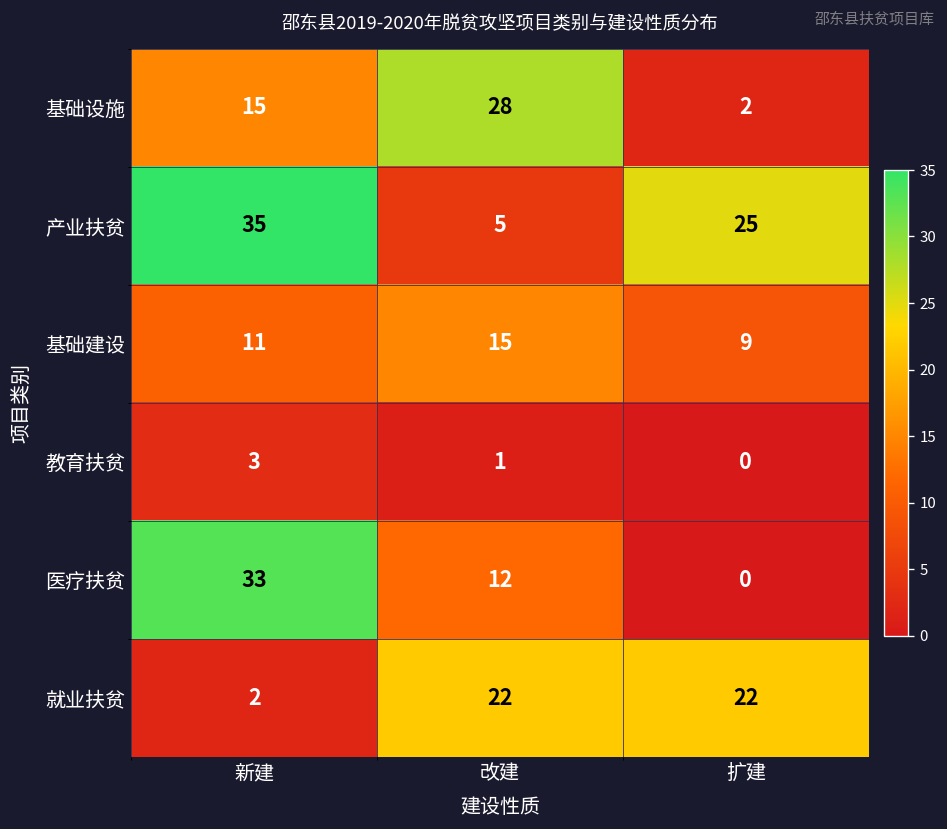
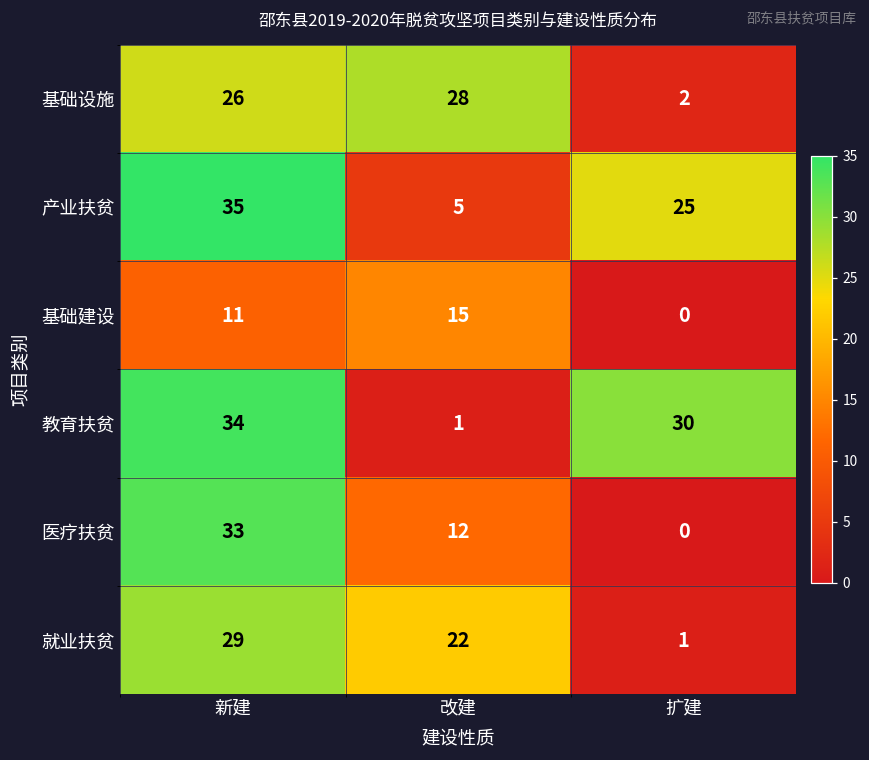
基础设施, 新建: 15 -> 26
基础建设, 扩建: 9 -> 0
教育扶贫, 新建: 3 -> 34
教育扶贫, 扩建: 0 -> 30
就业扶贫, 新建: 2 -> 29
就业扶贫, 扩建: 22 -> 1
